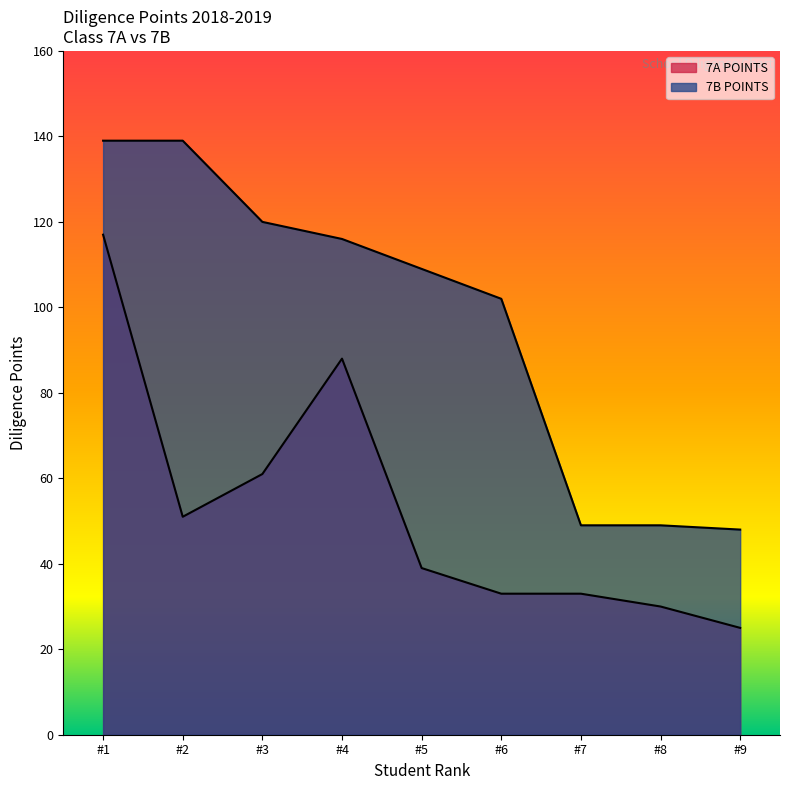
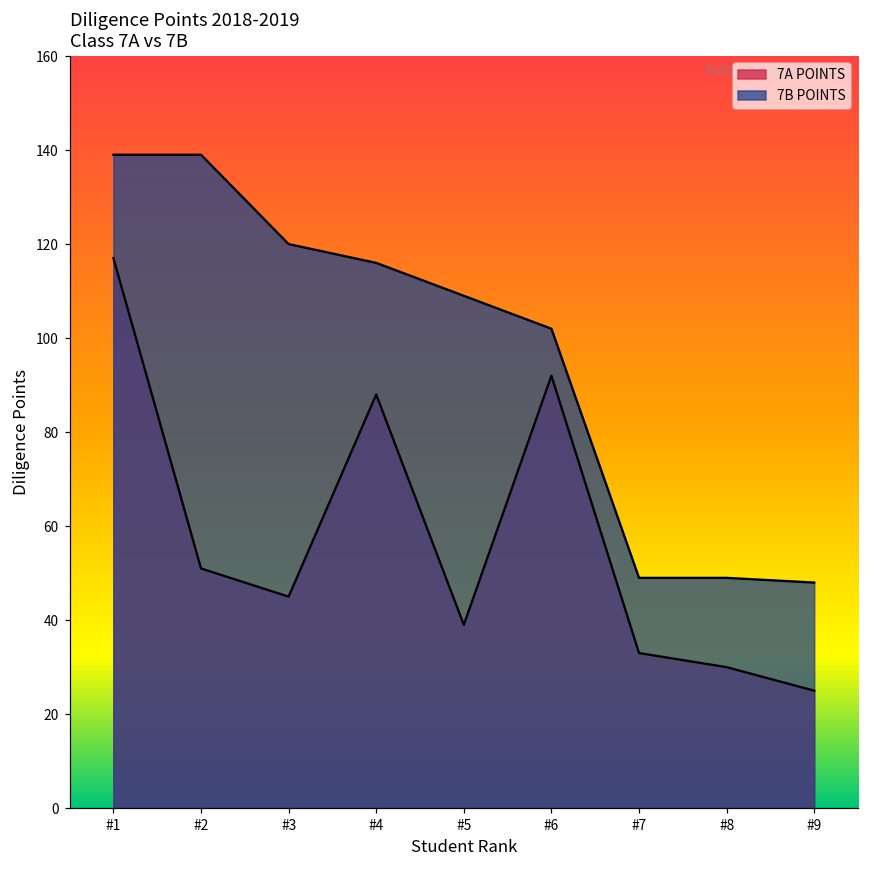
7A POINTS, #3: 61 -> 45
7A POINTS, #6: 33 -> 92
